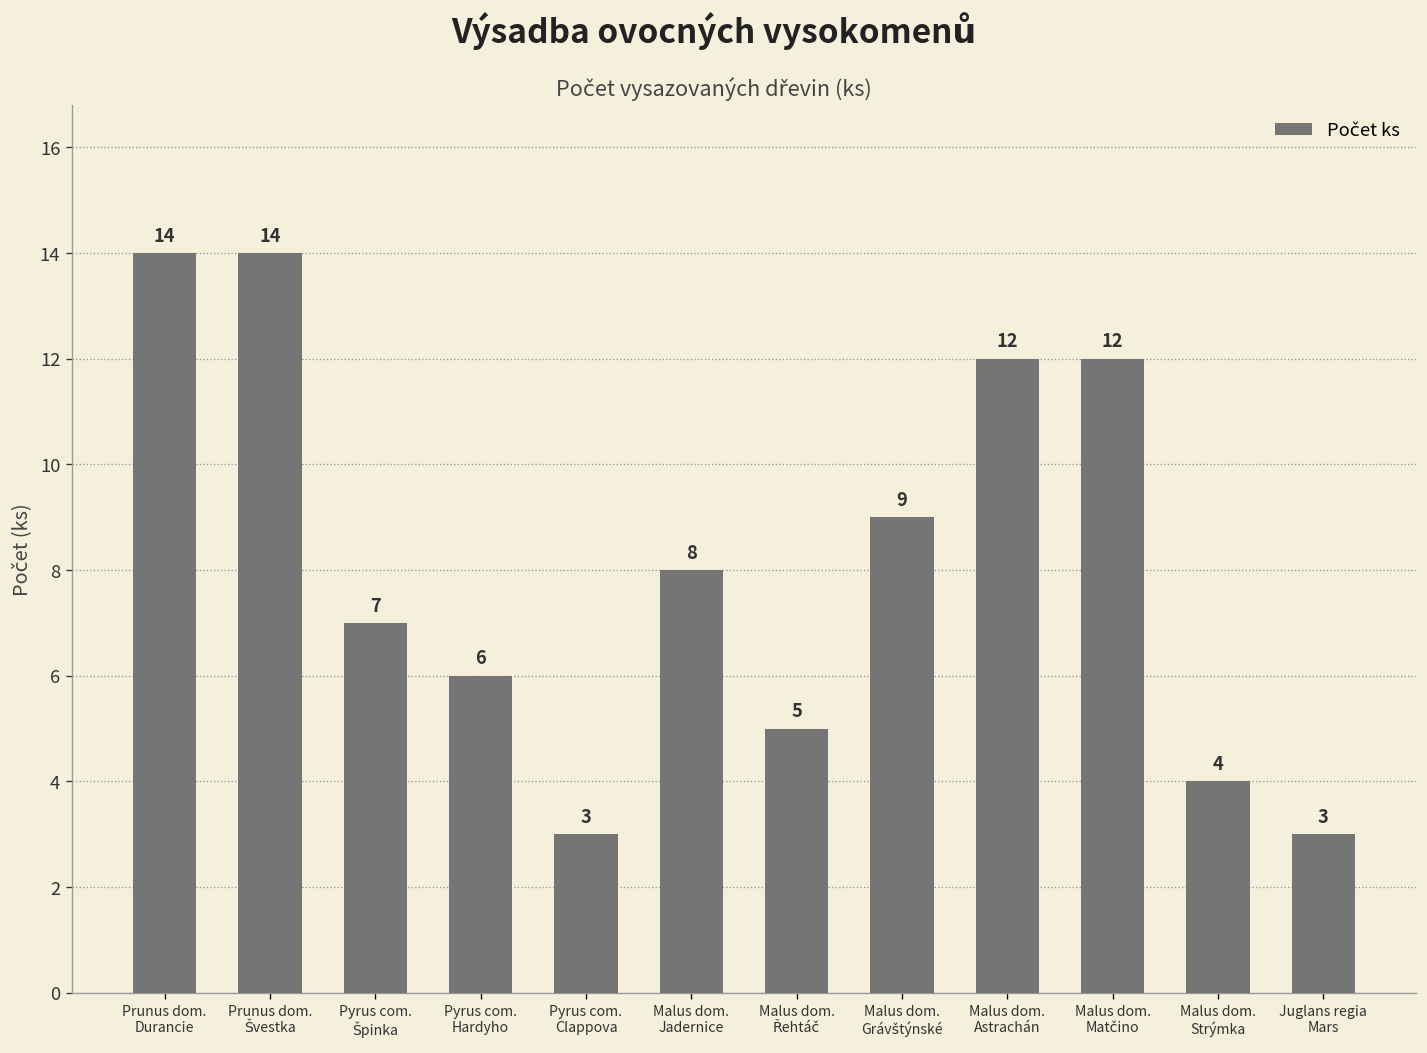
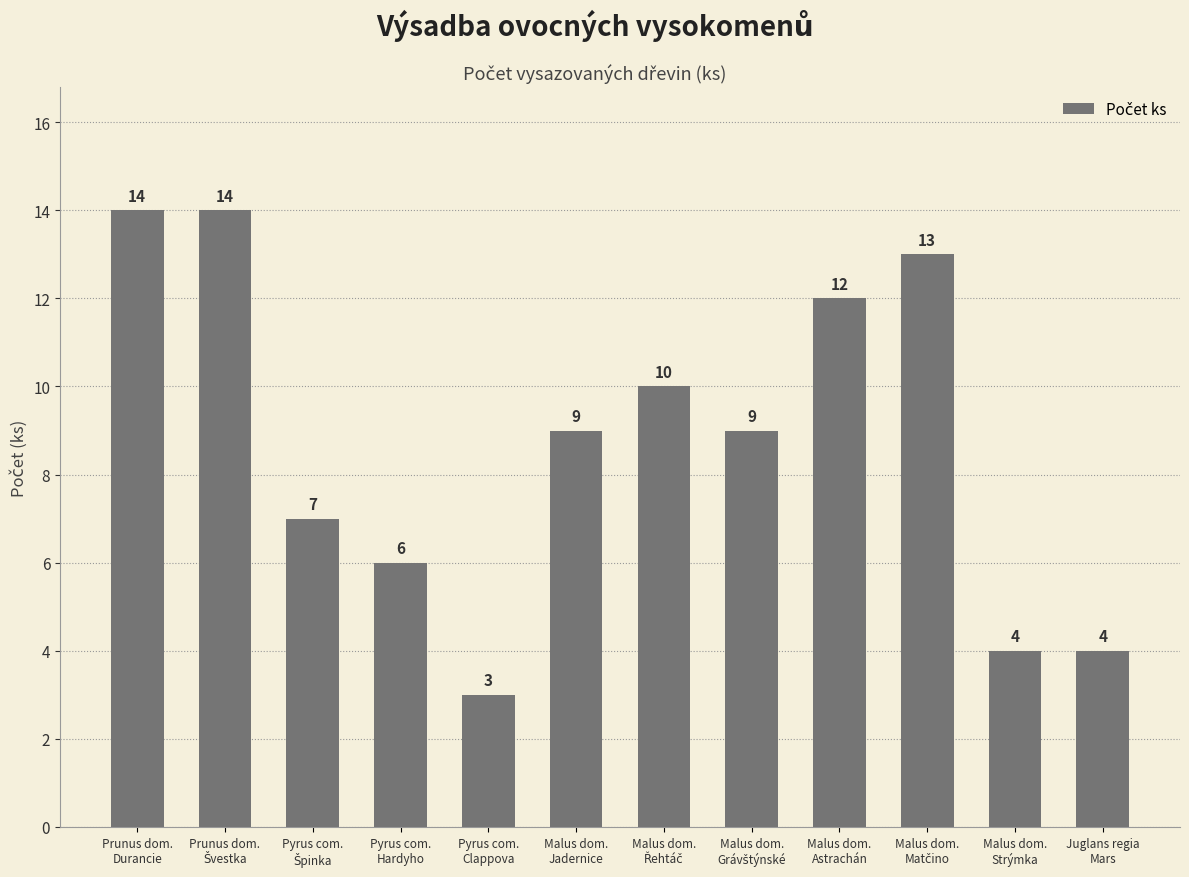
Malus dom. Jadernice: 8 -> 9
Malus dom. Řehtáč: 5 -> 10
Malus dom. Matčino: 12 -> 13
Juglans regia Mars: 3 -> 4
